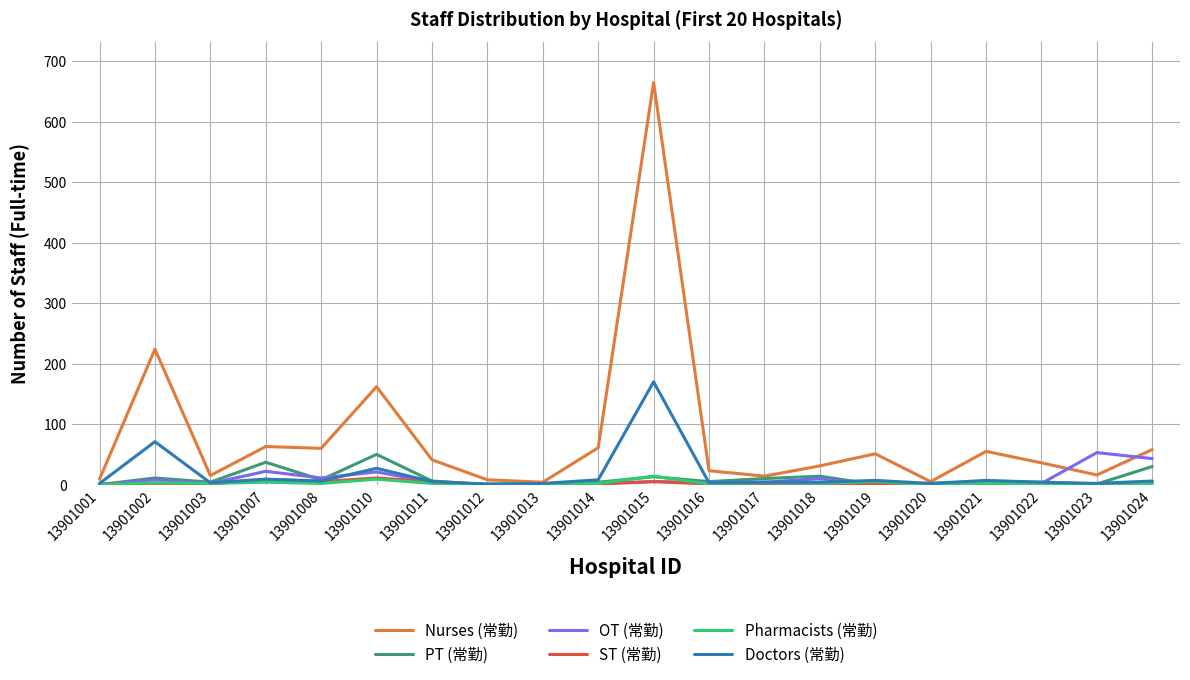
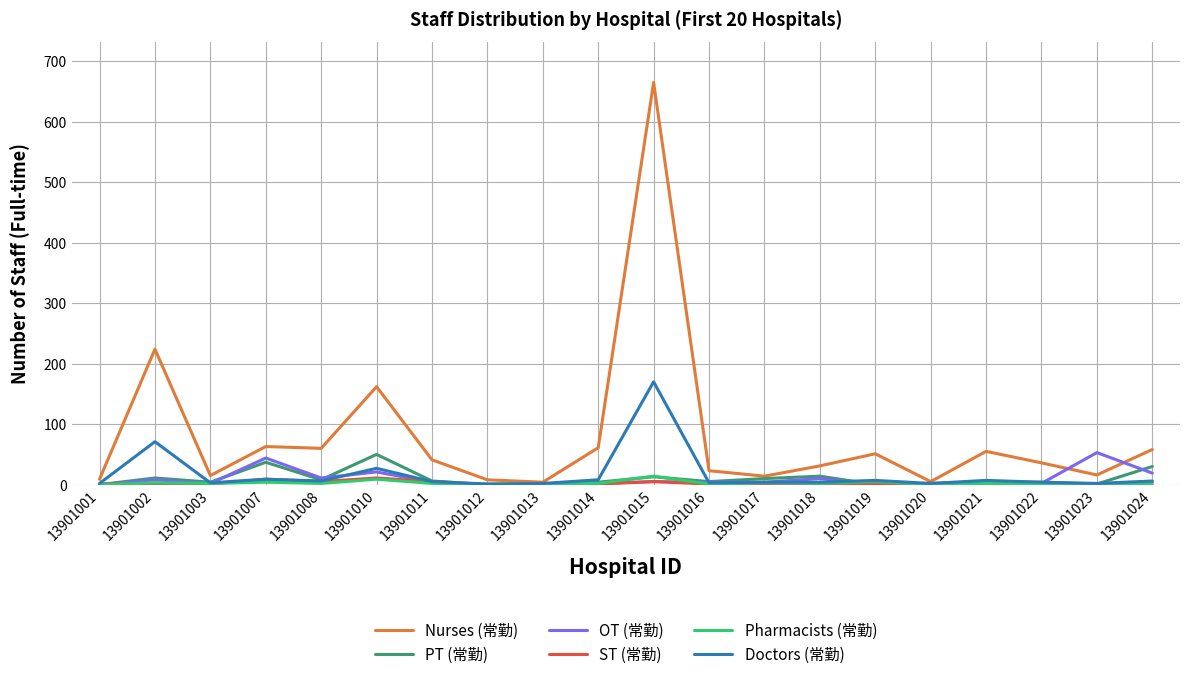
OT (常勤), 13901007: 20 -> 40
OT (常勤), 13901024: 40 -> 20
